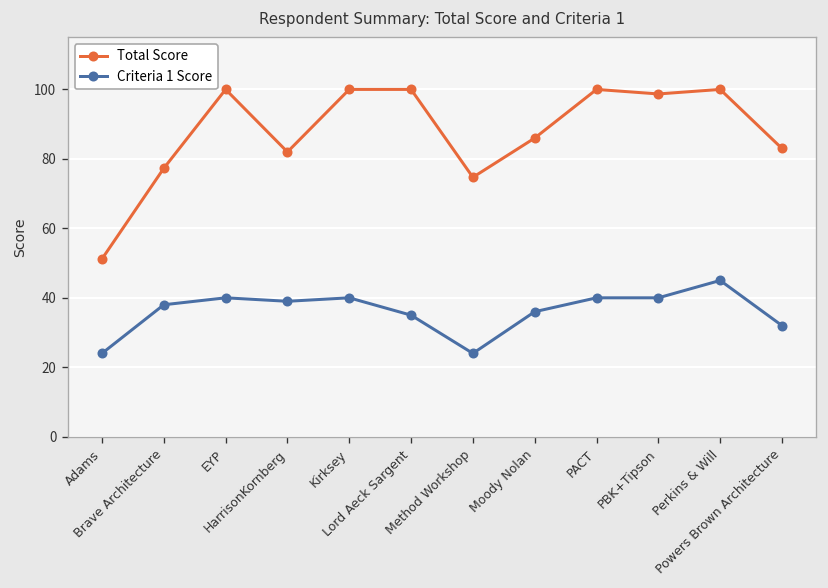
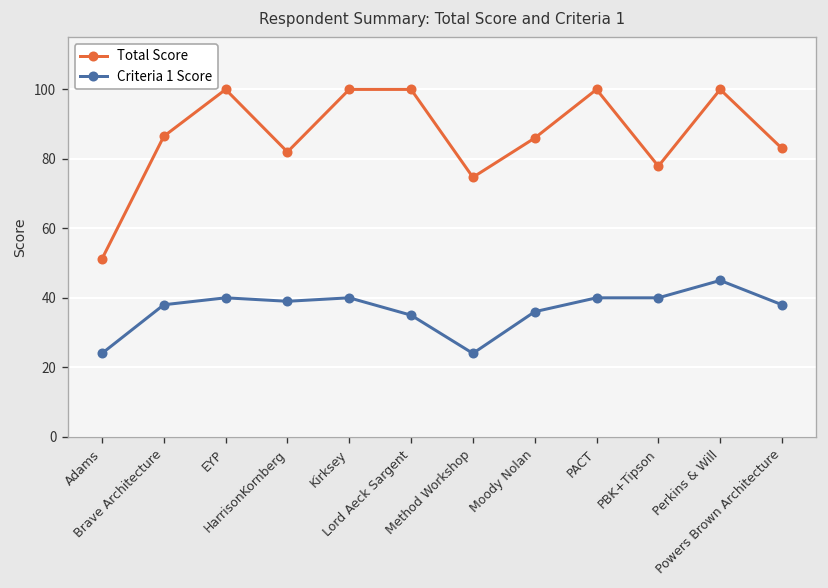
Total Score, Brave Architecture: 77 -> 87
Total Score, PBK+Tipson: 99 -> 78
Criteria 1 Score, Powers Brown Architecture: 32 -> 38
